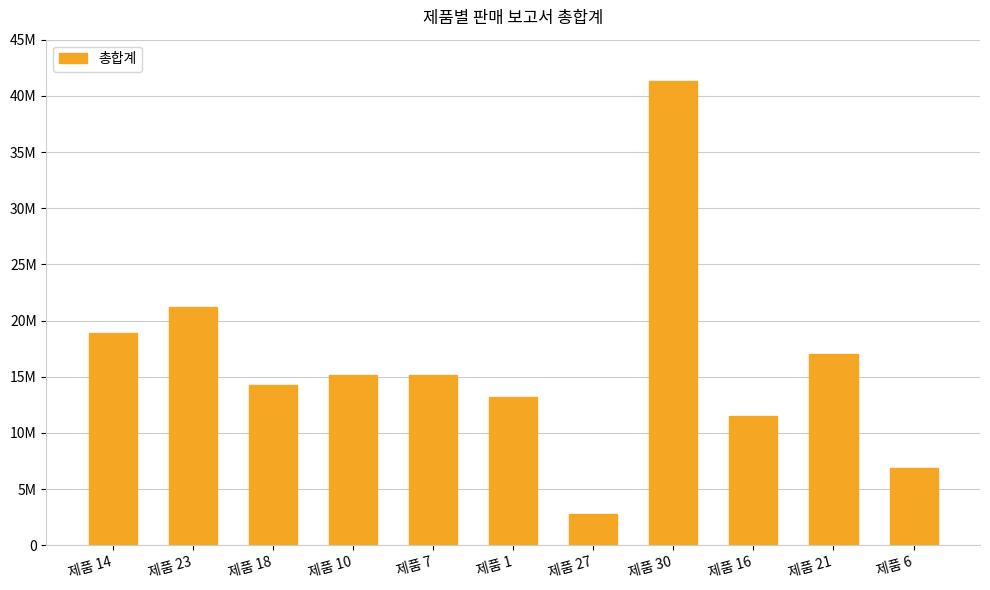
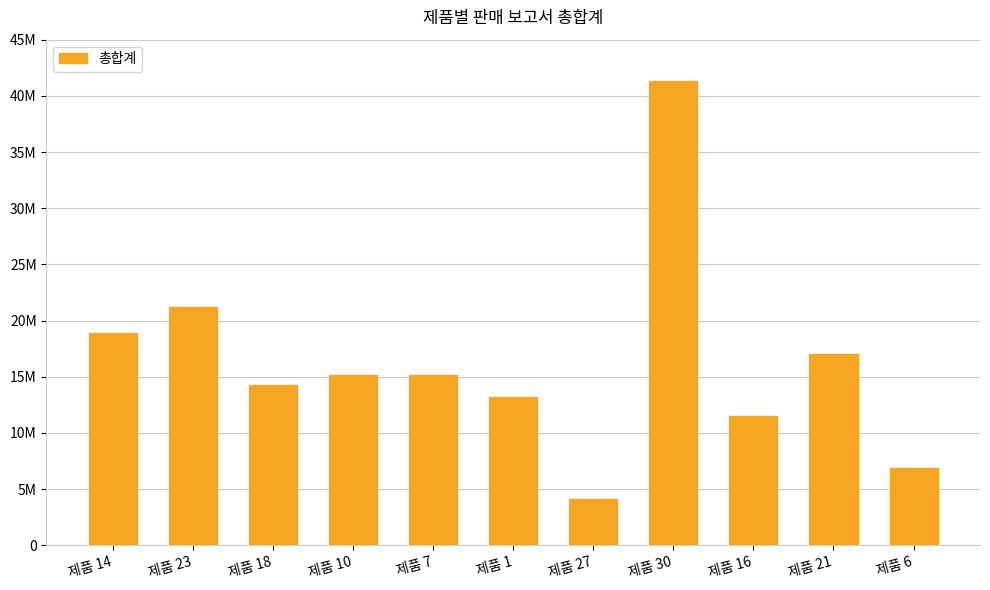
제품 27: 2800000 -> 4100000
